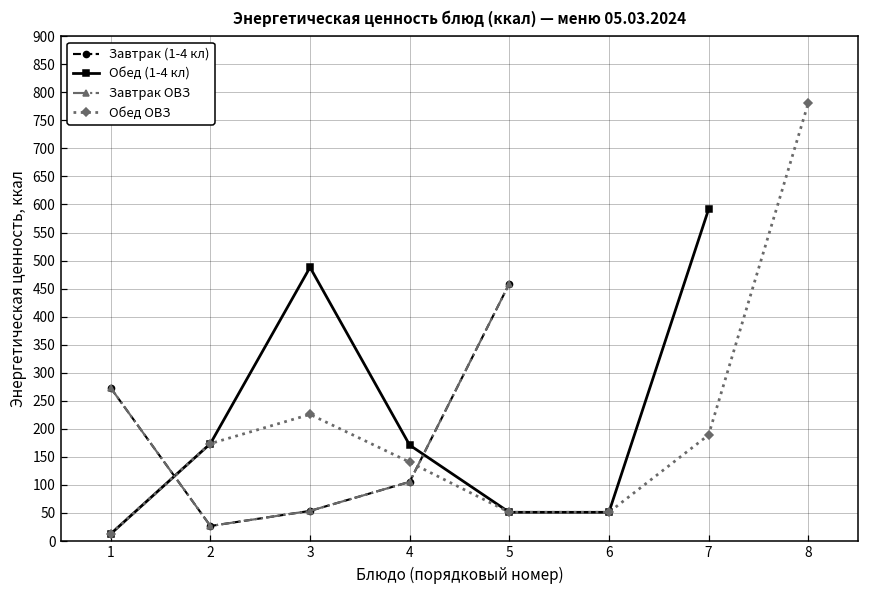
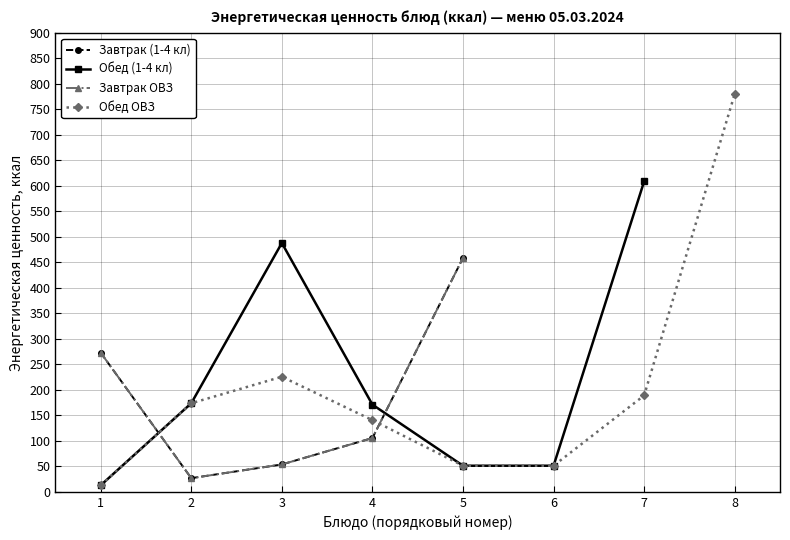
Обед (1-4 кл), 7: 590 -> 610
